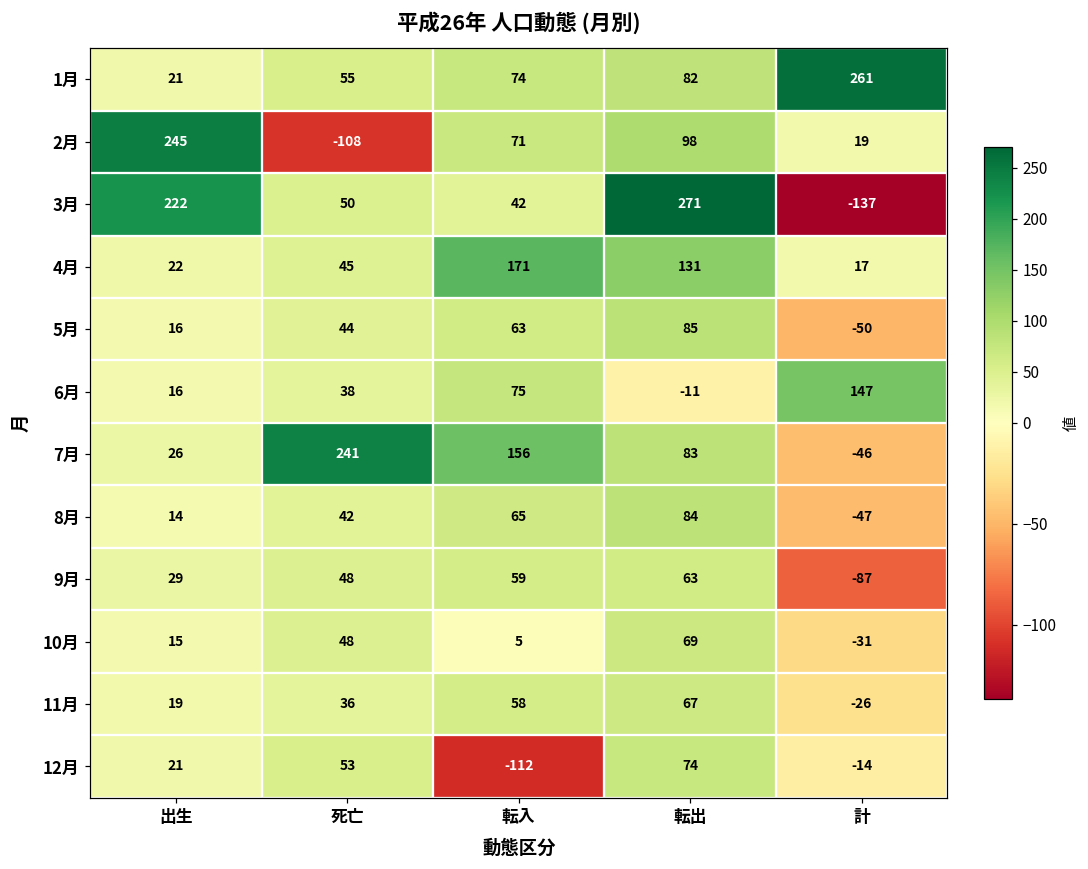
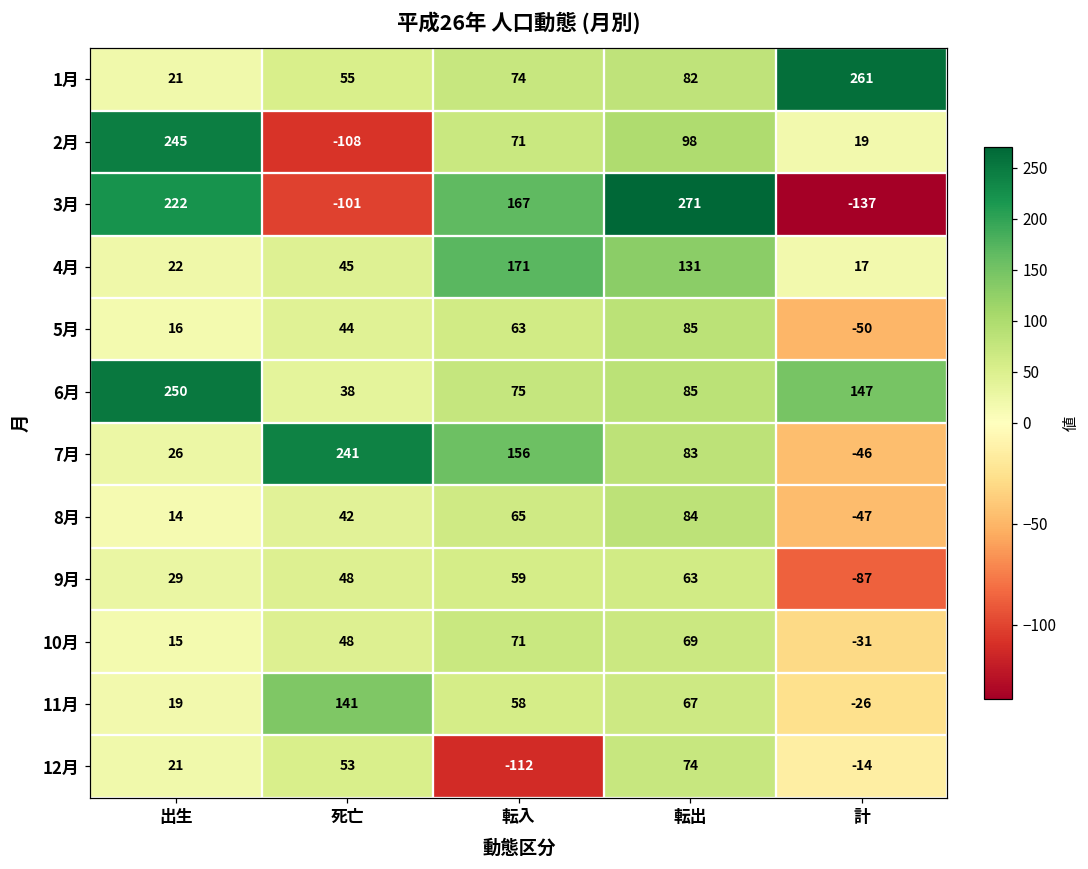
3月, 死亡: 50 -> -101
3月, 転入: 42 -> 167
6月, 出生: 16 -> 250
6月, 転出: -11 -> 85
10月, 転入: 5 -> 71
11月, 死亡: 36 -> 141
